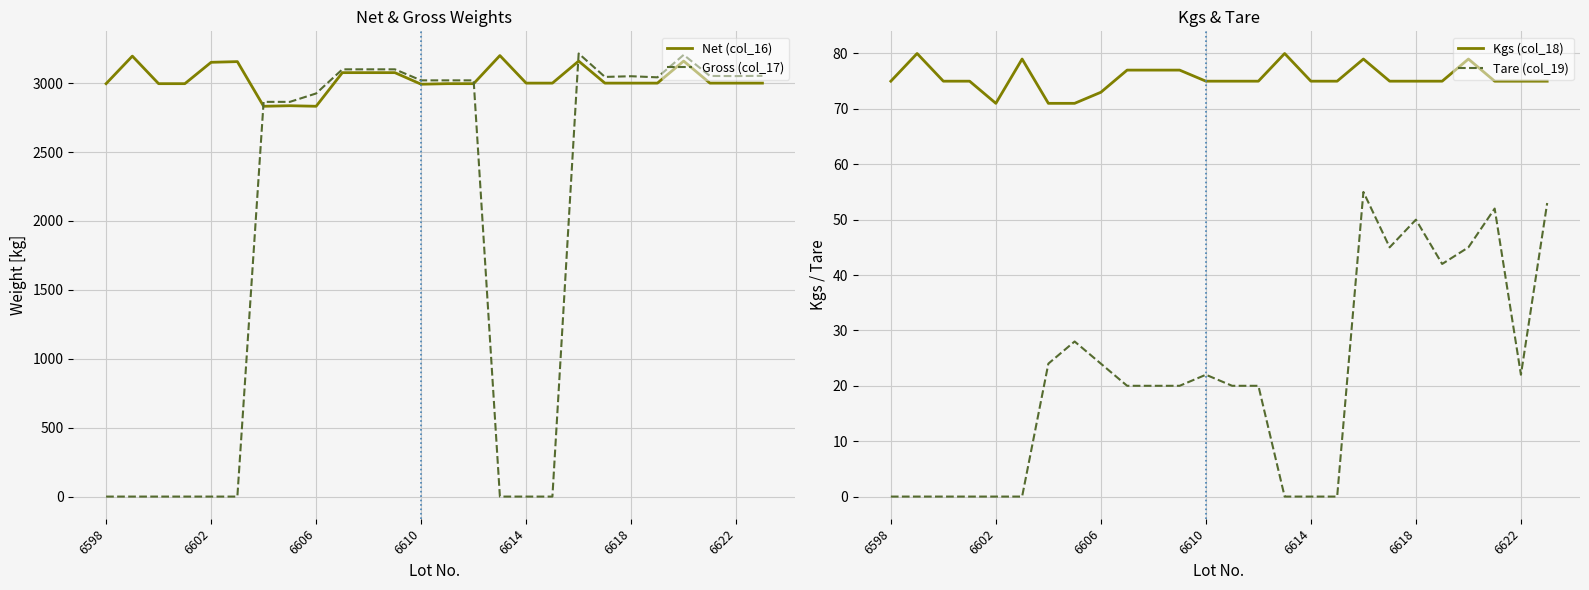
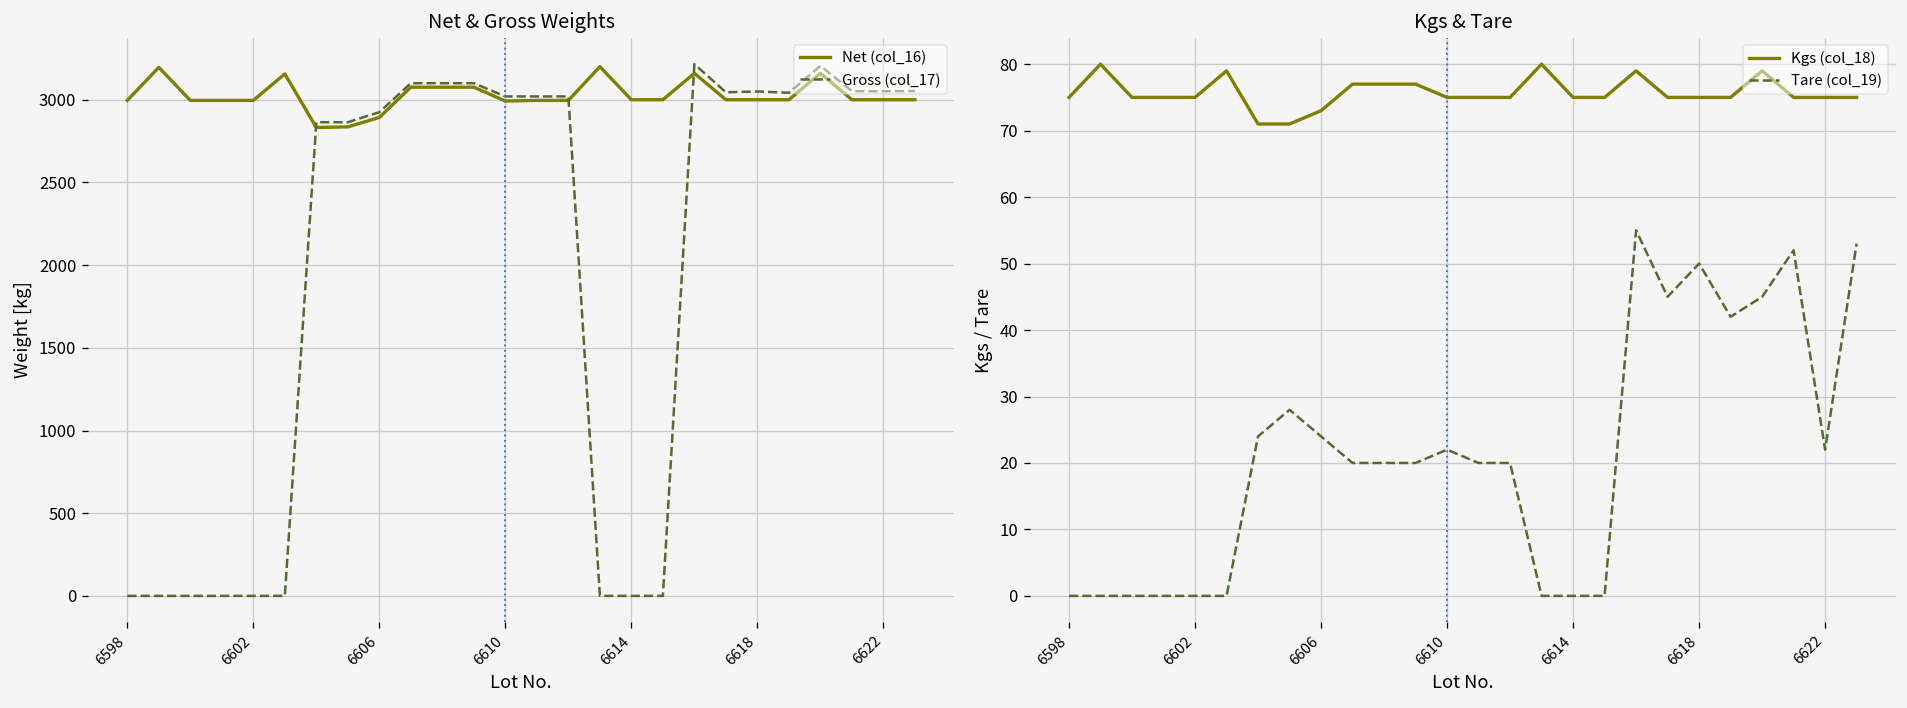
Net & Gross Weights, Net (col_16), 6602: 3150 -> 3000
Net & Gross Weights, Net (col_16), 6606: 2830 -> 2890
Kgs & Tare, Kgs (col_18), 6602: 71 -> 75
